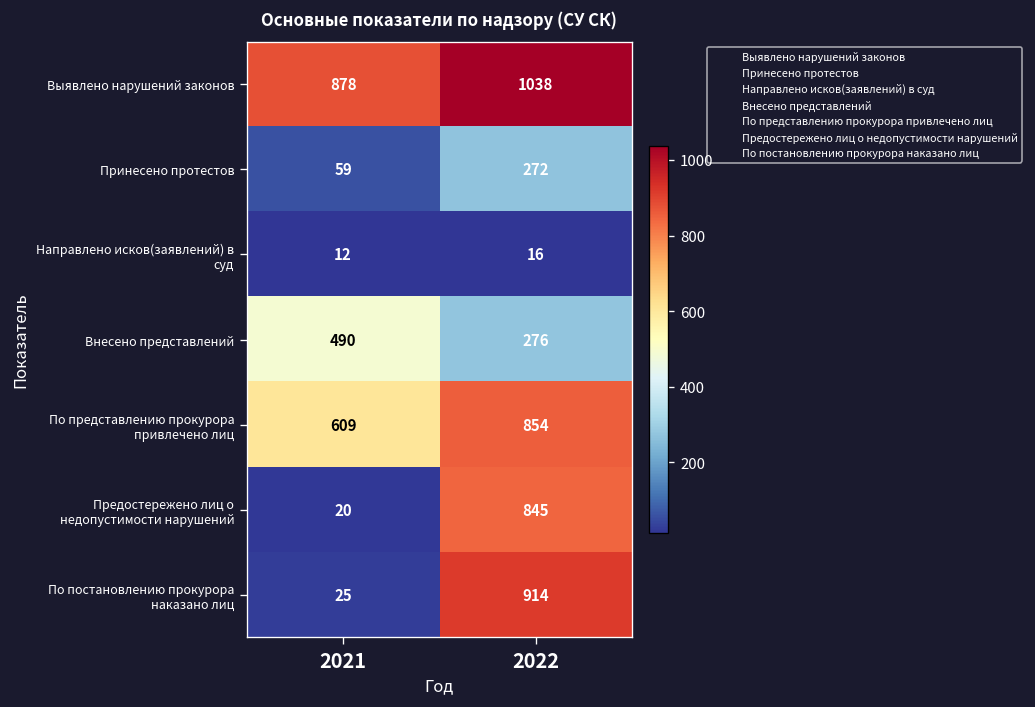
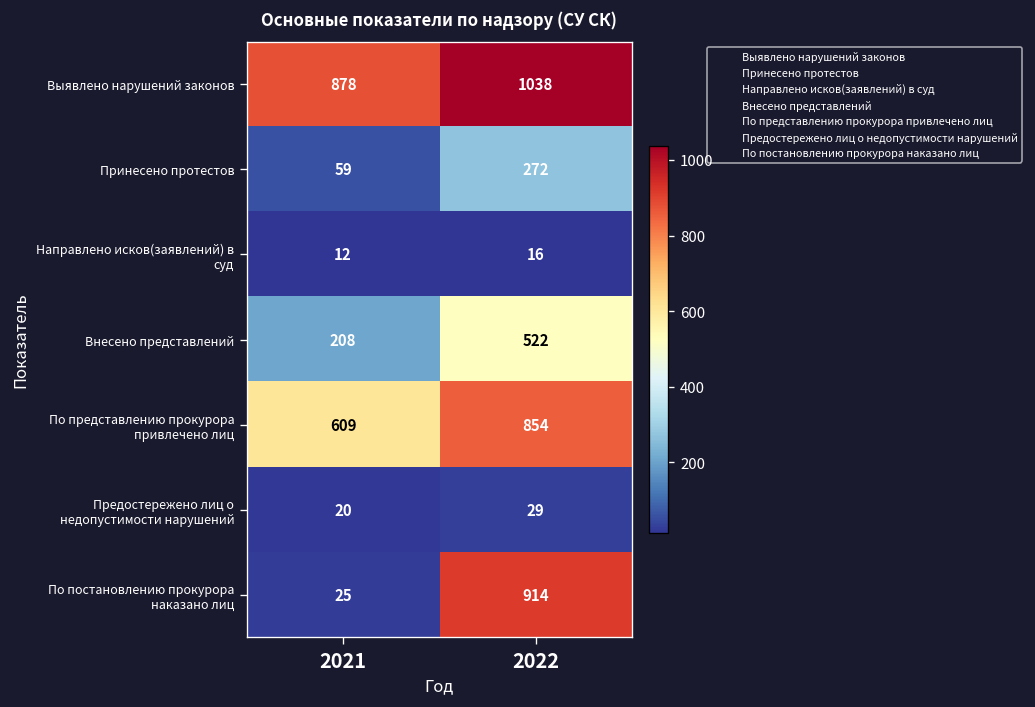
Внесено представлений, 2021: 490 -> 208
Внесено представлений, 2022: 276 -> 522
Предостережено лиц о недопустимости нарушений, 2022: 845 -> 29
